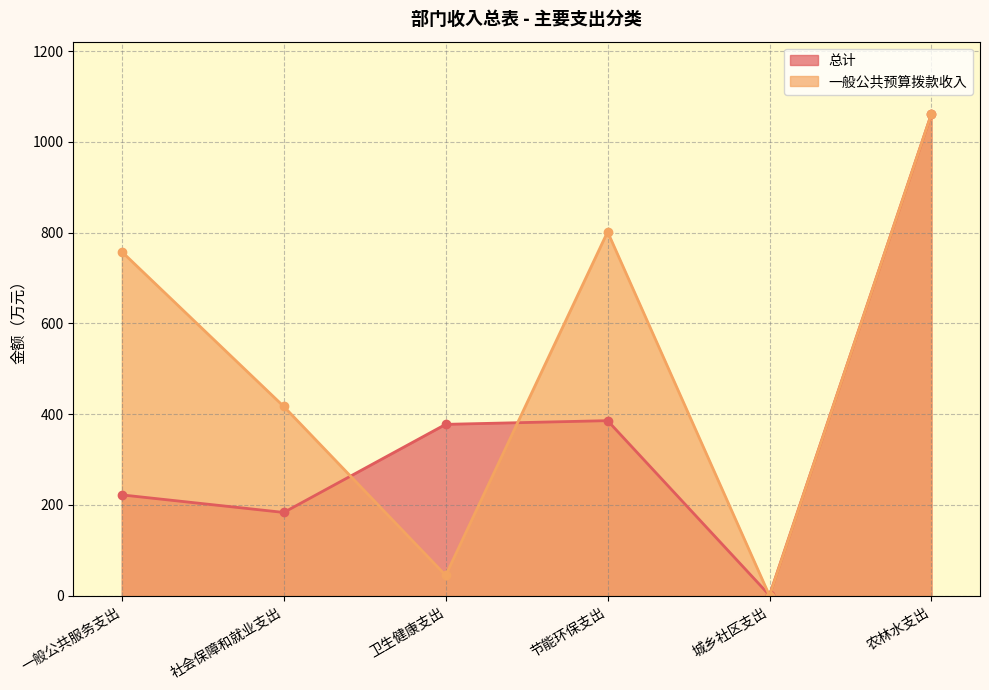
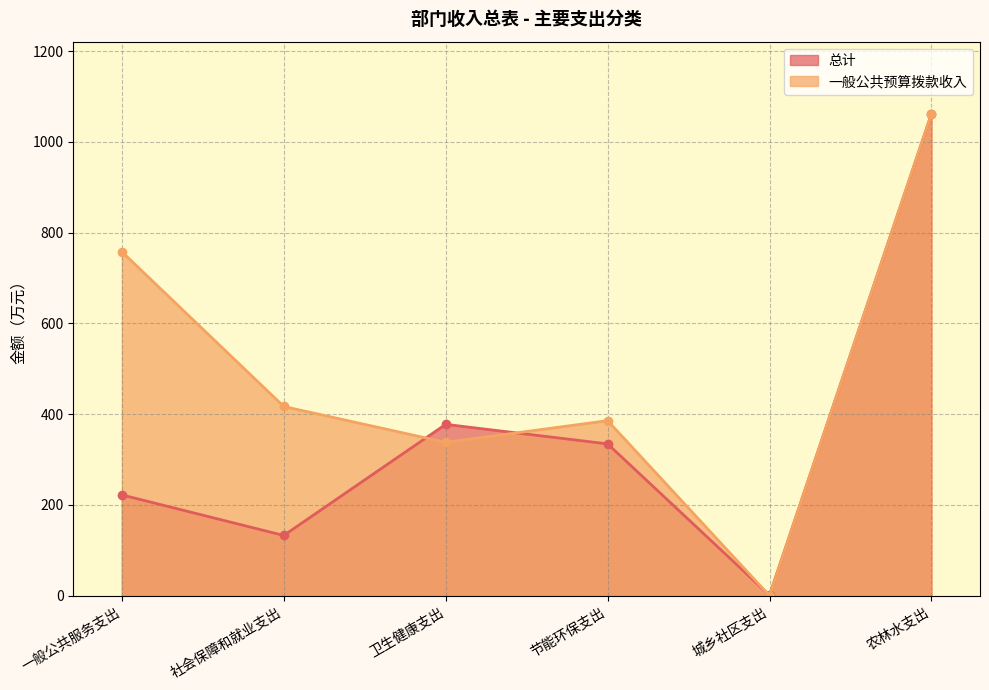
总计, 社会保障和就业支出: 180 -> 130
一般公共预算拨款收入, 卫生健康支出: 40 -> 340
总计, 节能环保支出: 390 -> 330
一般公共预算拨款收入, 节能环保支出: 800 -> 390
